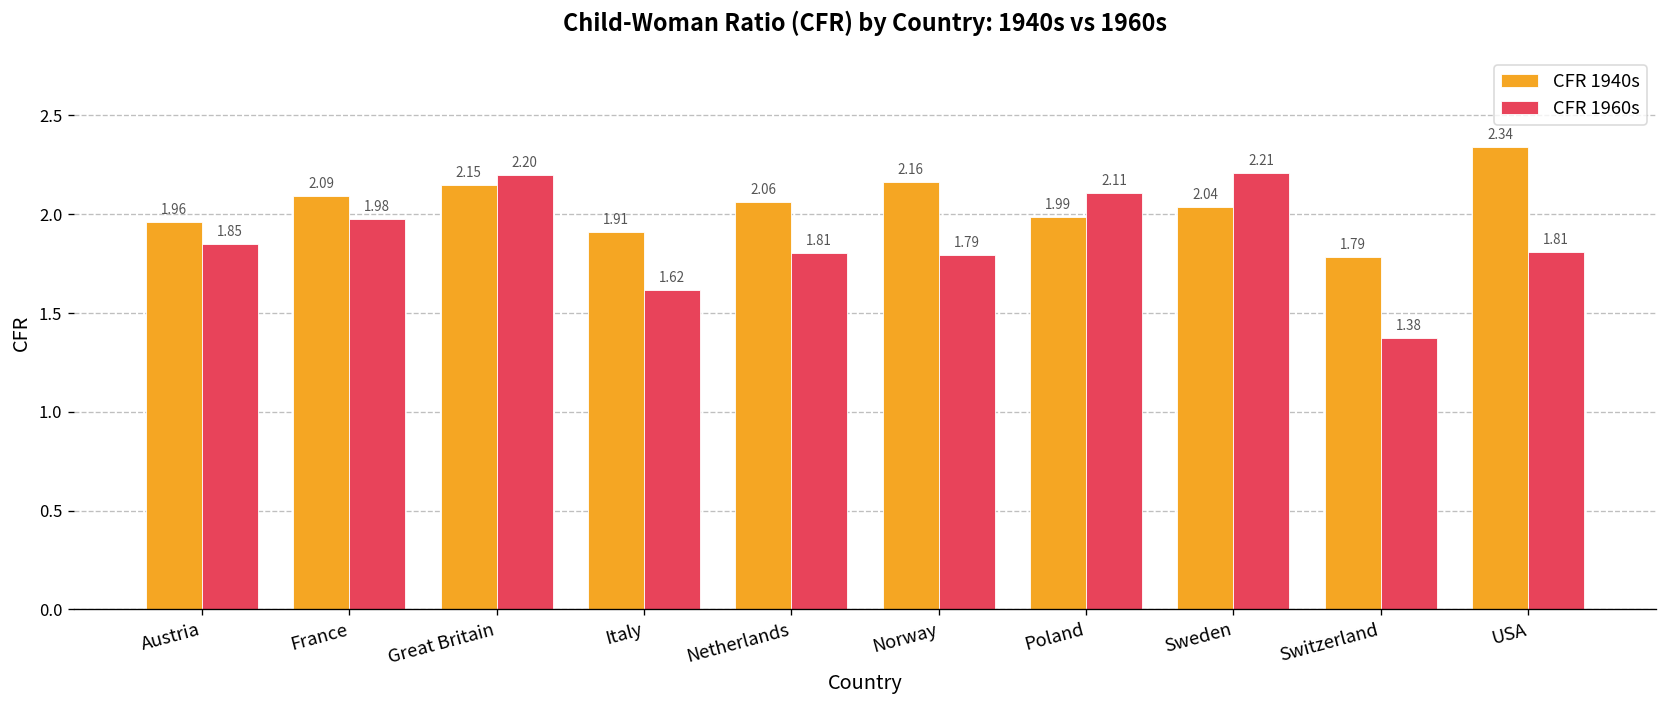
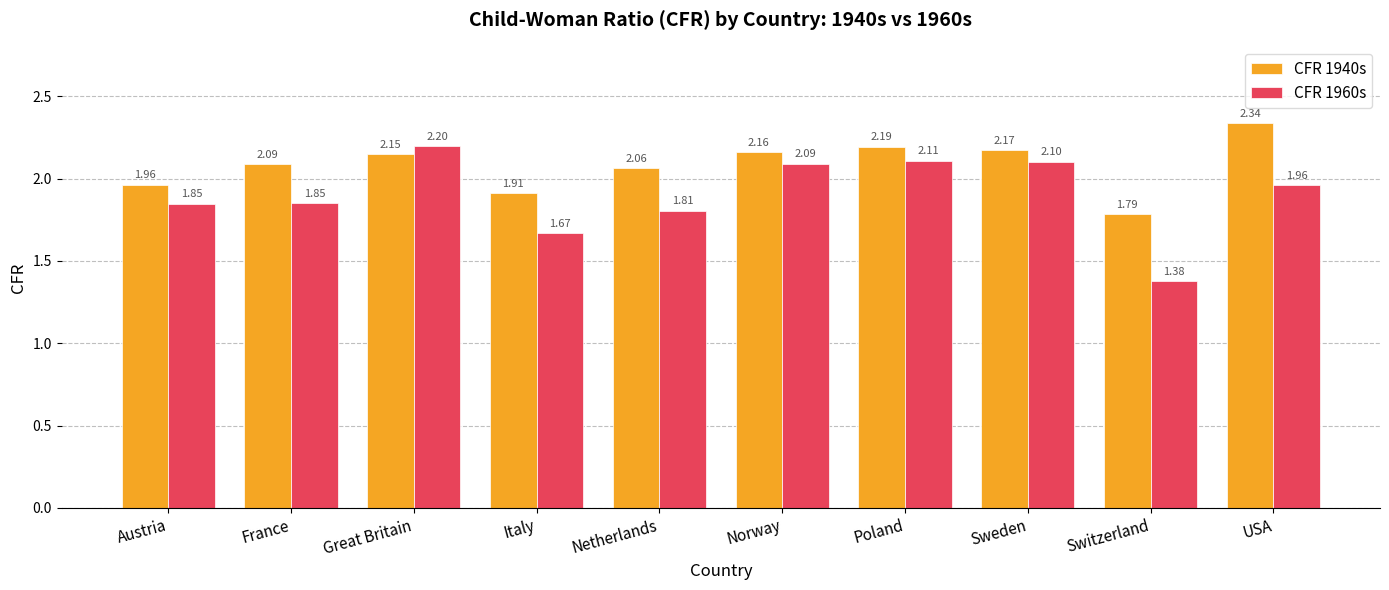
CFR 1960s, France: 1.98 -> 1.85
CFR 1960s, Italy: 1.62 -> 1.67
CFR 1960s, Norway: 1.79 -> 2.09
CFR 1940s, Poland: 1.99 -> 2.19
CFR 1940s, Sweden: 2.04 -> 2.17
CFR 1960s, Sweden: 2.21 -> 2.10
CFR 1960s, USA: 1.81 -> 1.96
